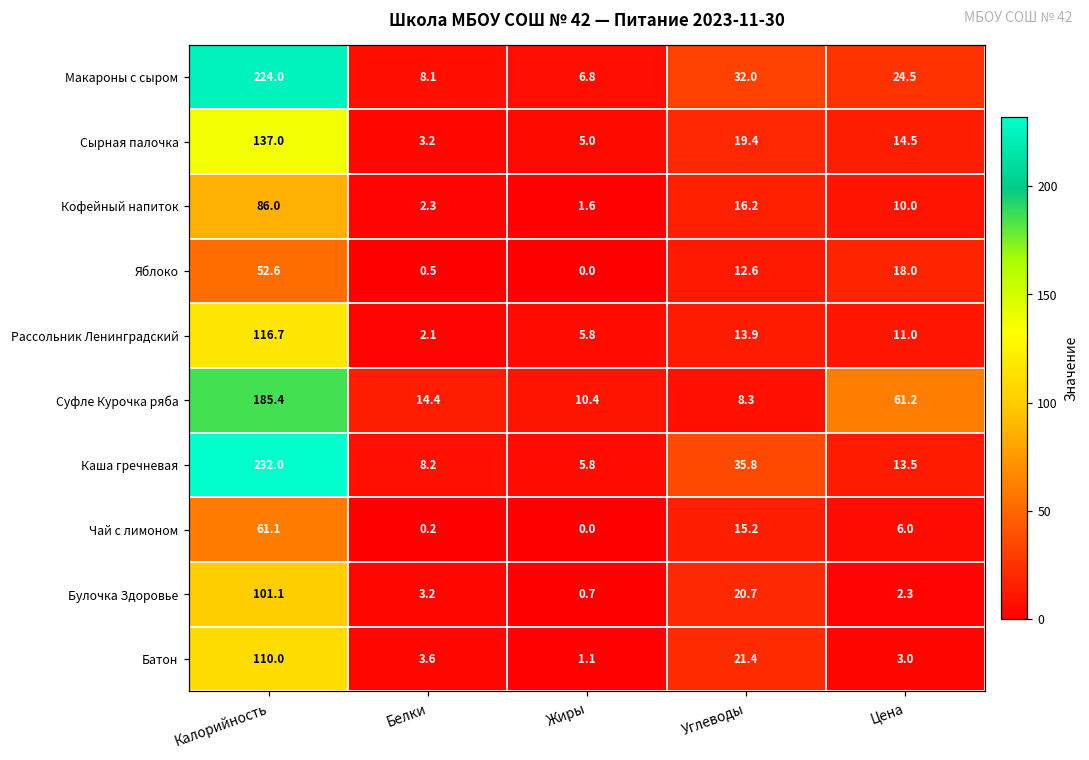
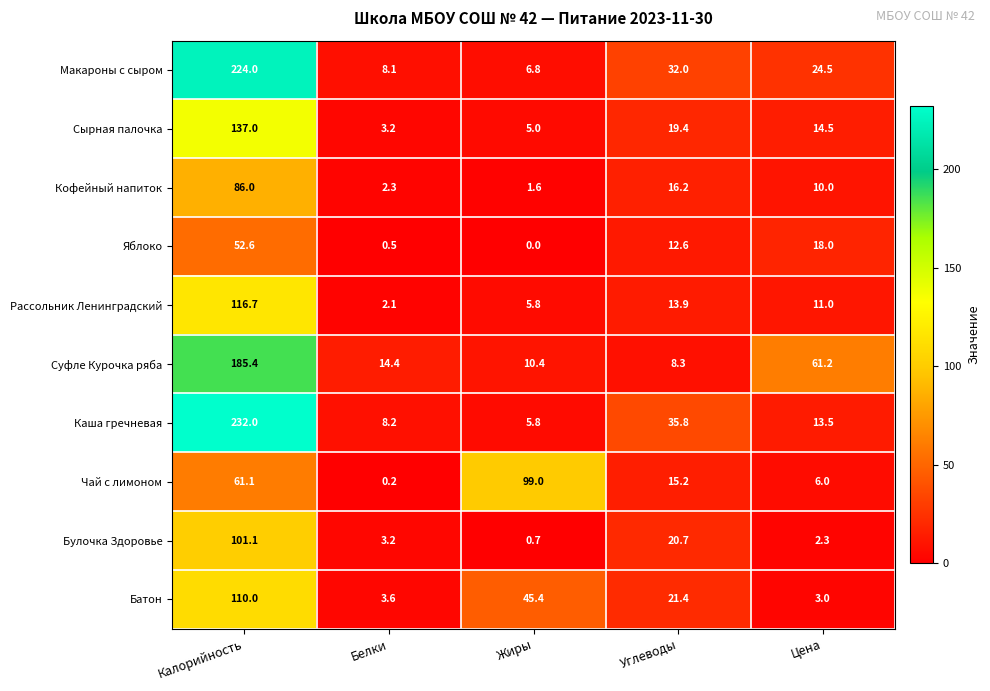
Чай с лимоном, Жиры: 0.0 -> 99.0
Батон, Жиры: 1.1 -> 45.4
